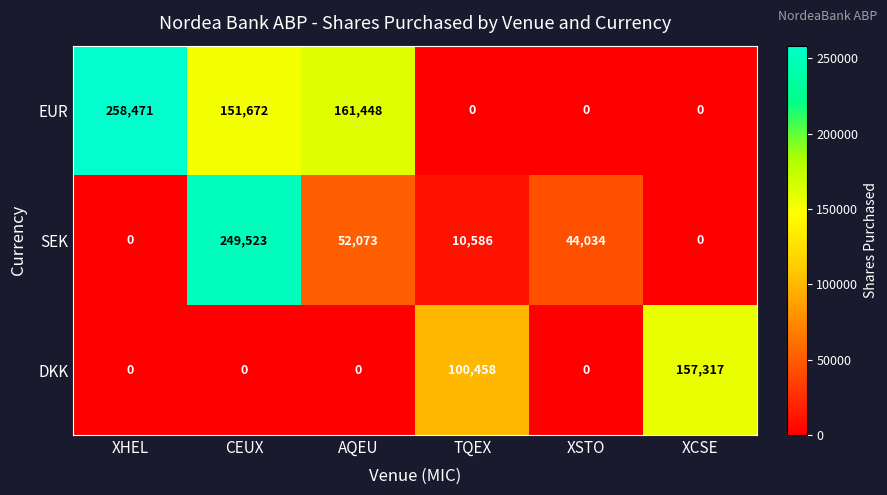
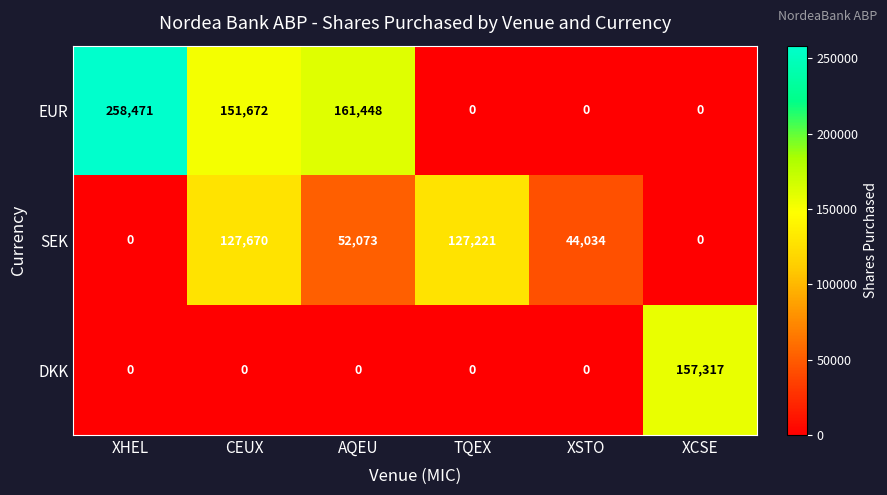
SEK, CEUX: 249,523 -> 127,670
SEK, TQEX: 10,586 -> 127,221
DKK, TQEX: 100,458 -> 0
